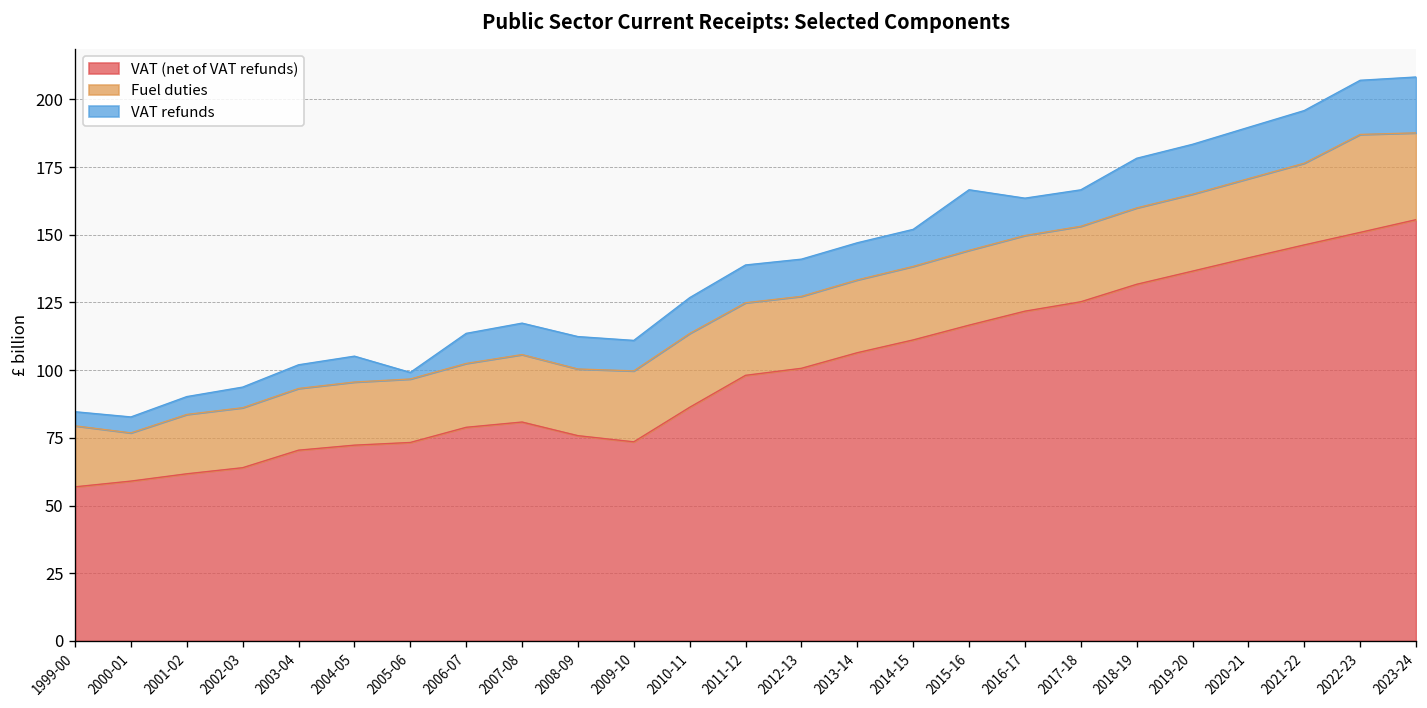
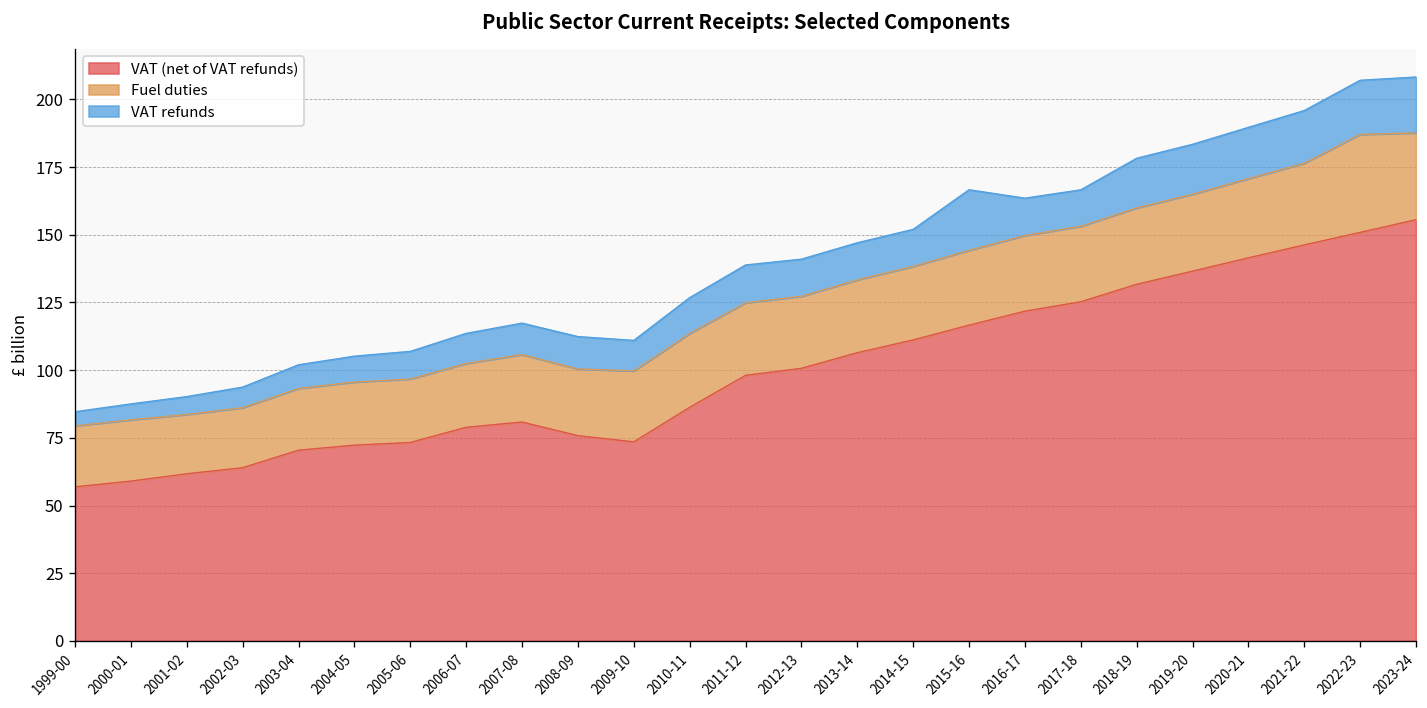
Fuel duties, 2000-01: 18 -> 23
VAT refunds, 2005-06: 2 -> 10
